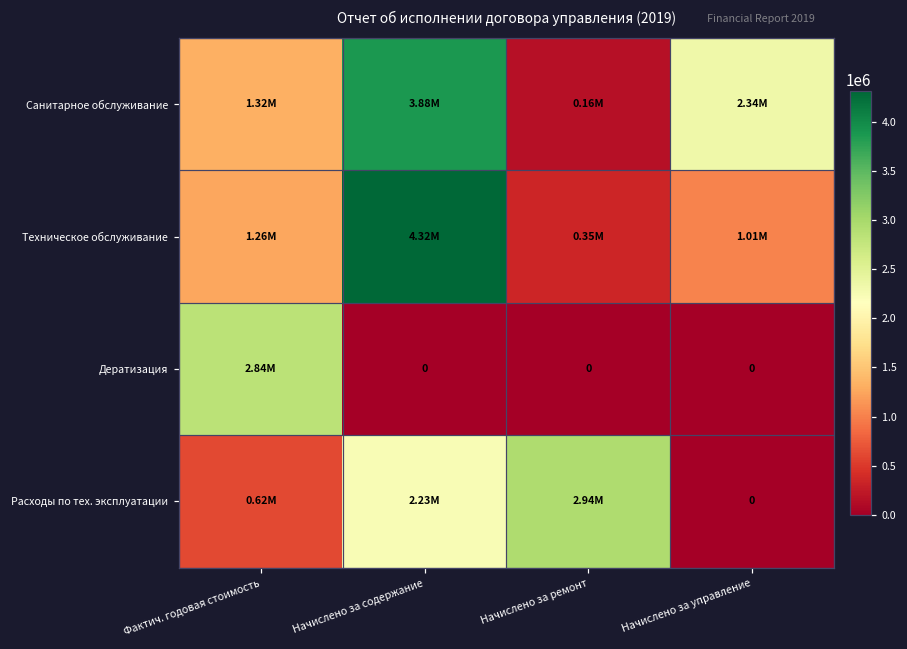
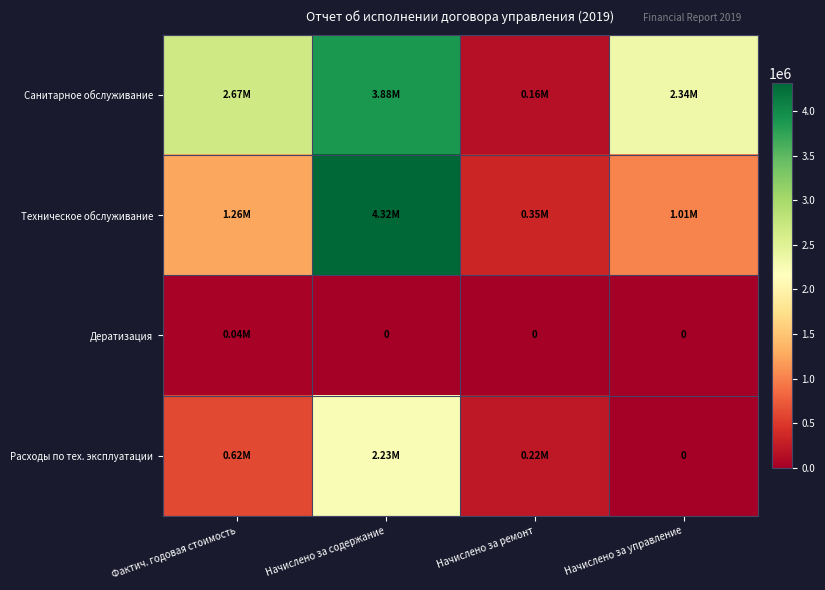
Санитарное обслуживание, Фактич. годовая стоимость: 1.32M -> 2.67M
Дератизация, Фактич. годовая стоимость: 2.84M -> 0.04M
Расходы по тех. эксплуатации, Начислено за ремонт: 2.94M -> 0.22M
